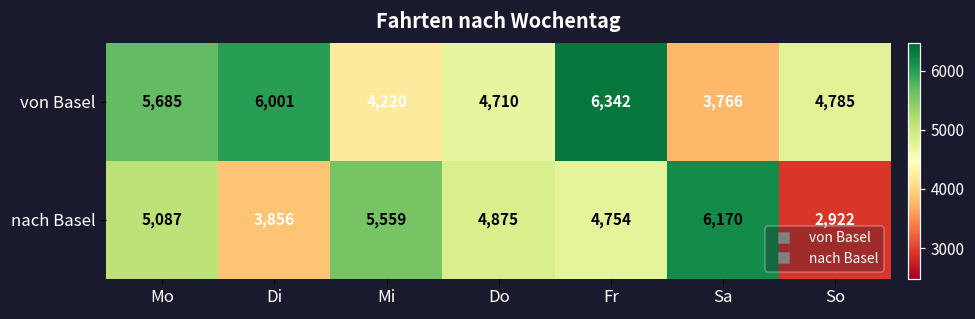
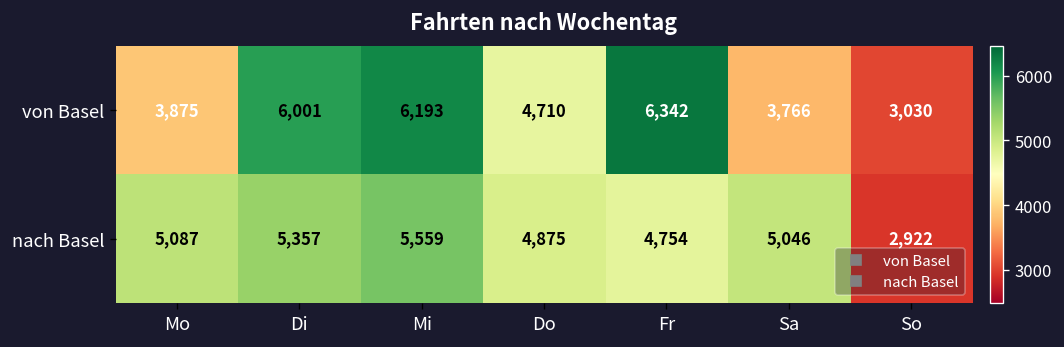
von Basel, Mo: 5,685 -> 3,875
von Basel, Mi: 4,220 -> 6,193
von Basel, So: 4,785 -> 3,030
nach Basel, Di: 3,856 -> 5,357
nach Basel, Sa: 6,170 -> 5,046
